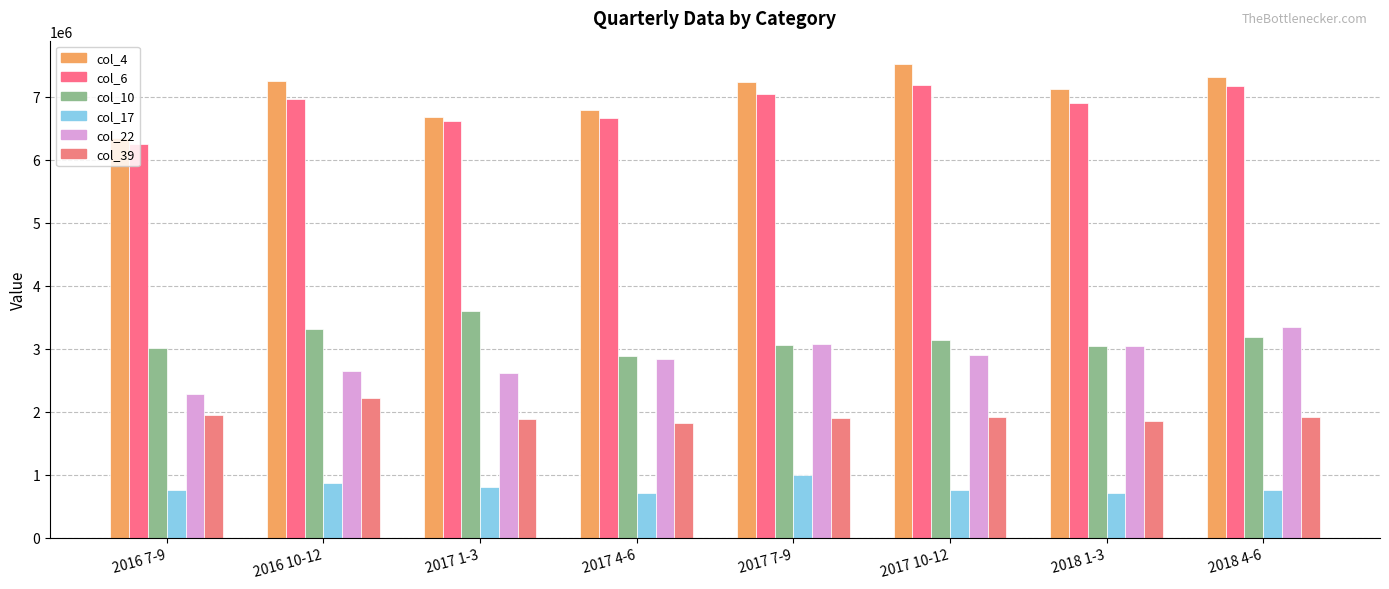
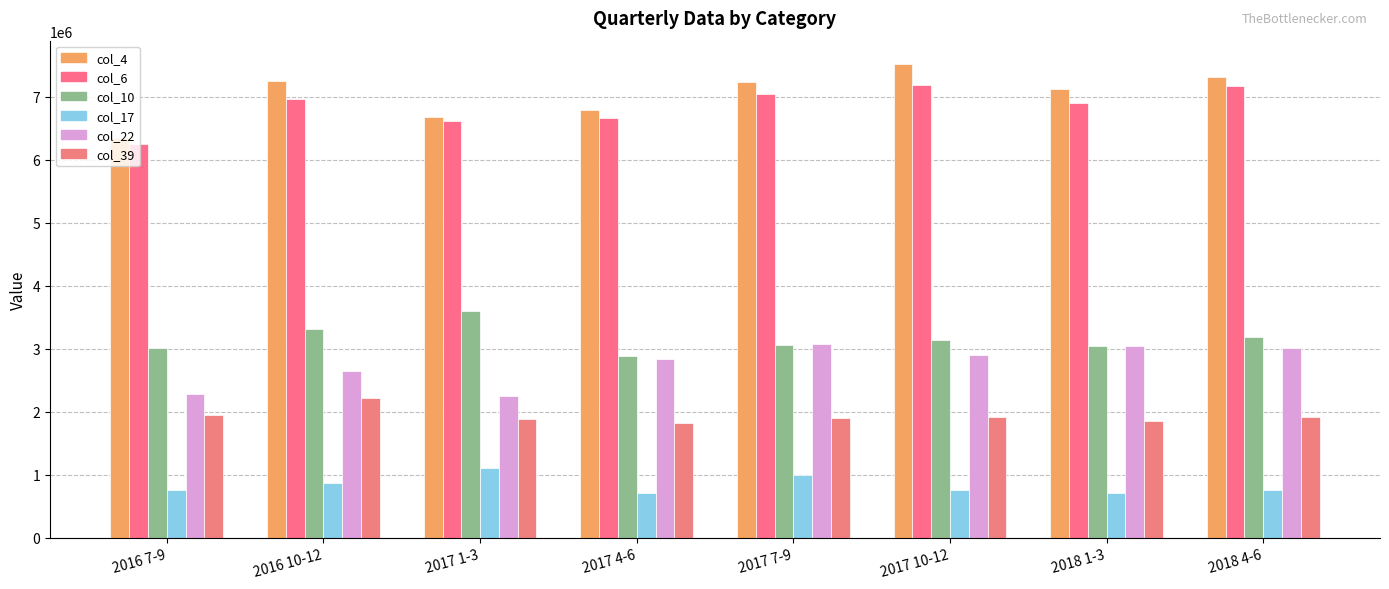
col_17, 2017 1-3: 800000 -> 1100000
col_22, 2017 1-3: 2600000 -> 2200000
col_22, 2018 4-6: 3300000 -> 3000000
